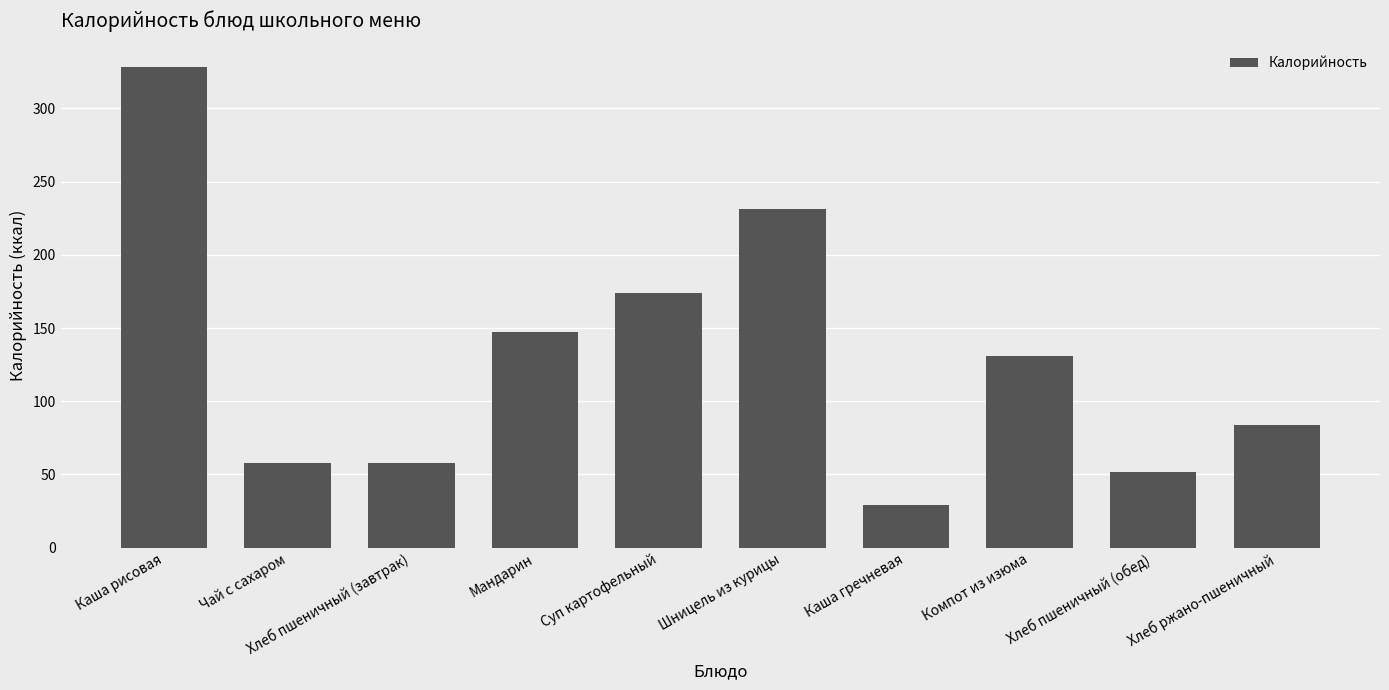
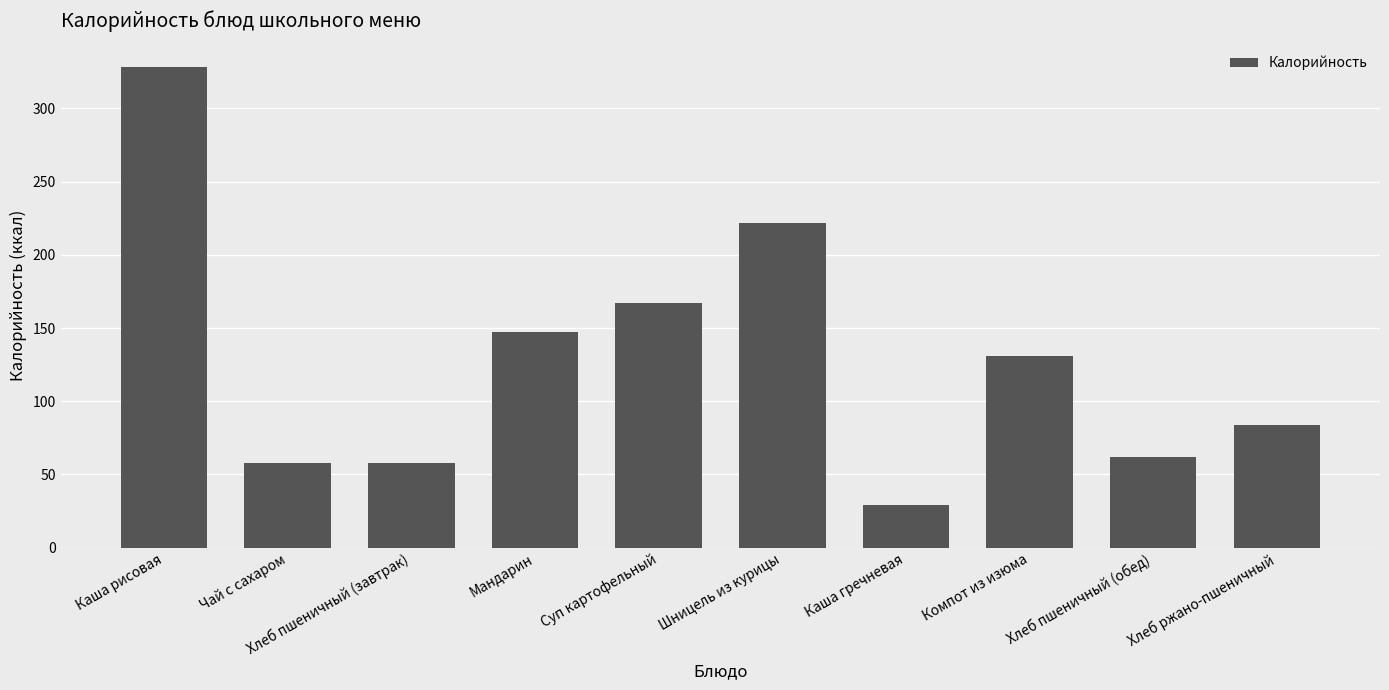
Суп картофельный: 174 -> 167
Шницель из курицы: 231 -> 222
Хлеб пшеничный (обед): 52 -> 62
